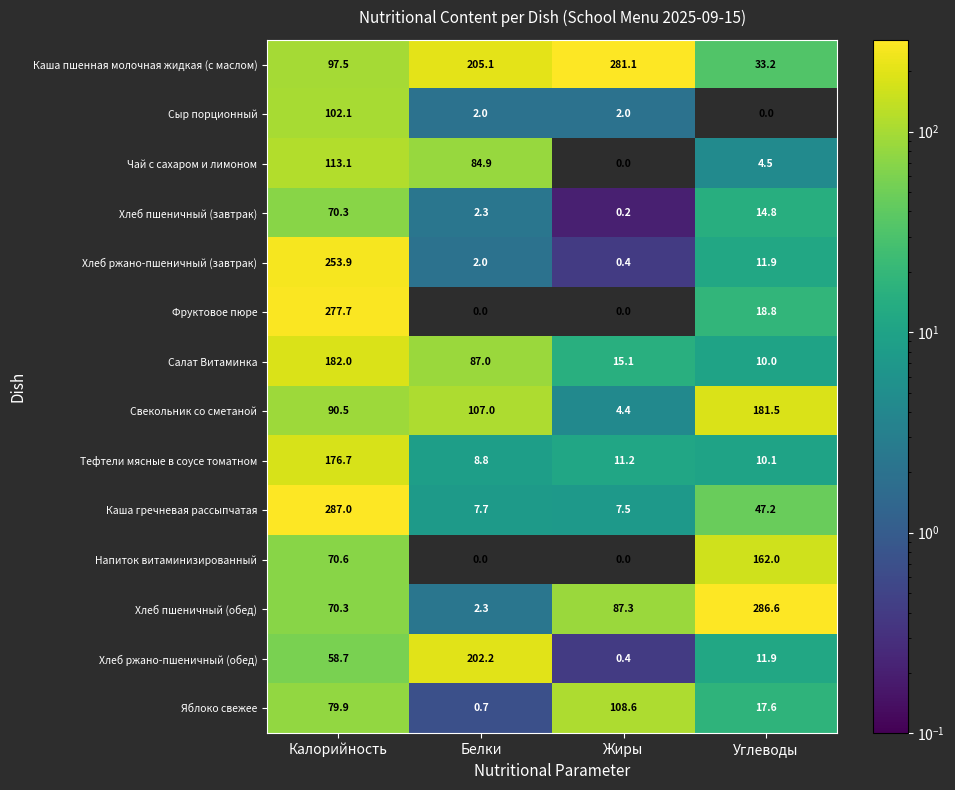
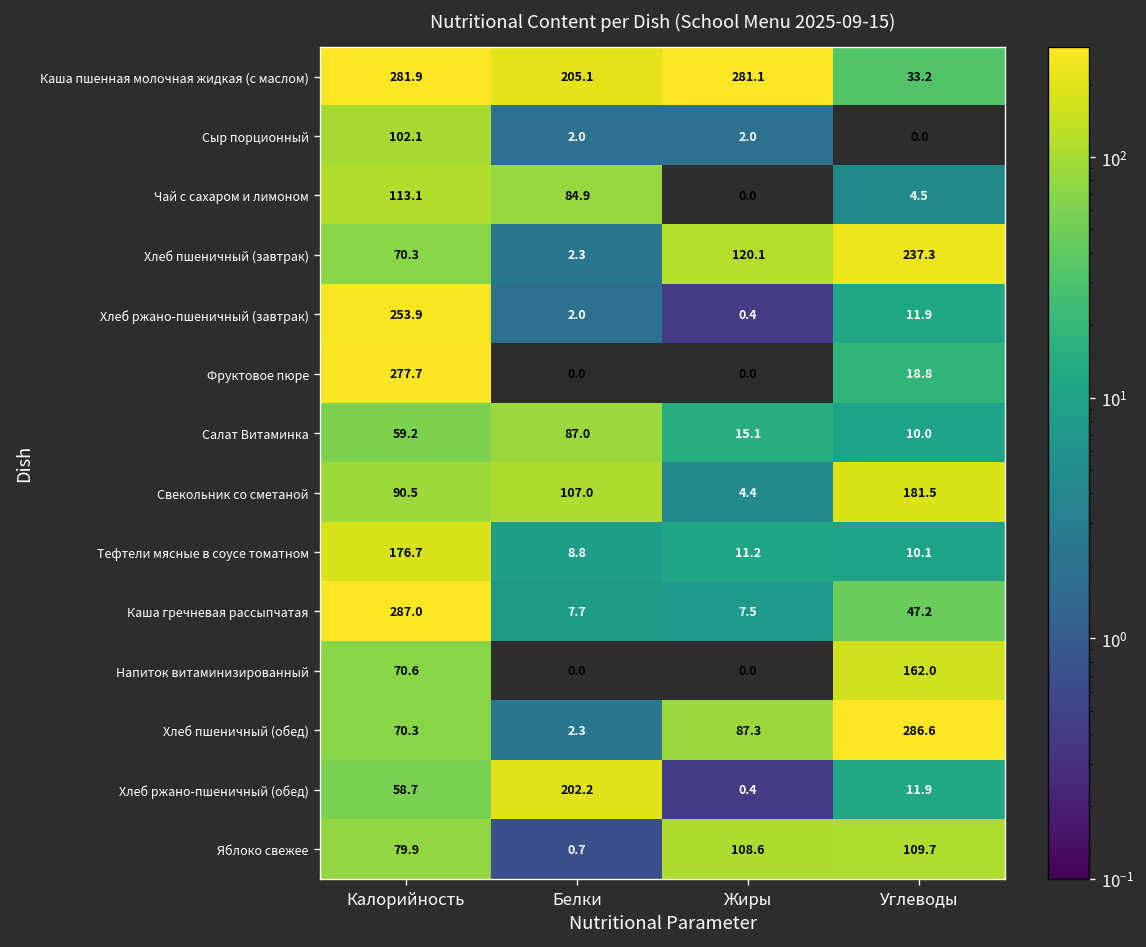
Каша пшенная молочная жидкая (с маслом), Калорийность: 97.5 -> 281.9
Хлеб пшеничный (завтрак), Жиры: 0.2 -> 120.1
Хлеб пшеничный (завтрак), Углеводы: 14.8 -> 237.3
Салат Витаминка, Калорийность: 182.0 -> 59.2
Яблоко свежее, Углеводы: 17.6 -> 109.7
